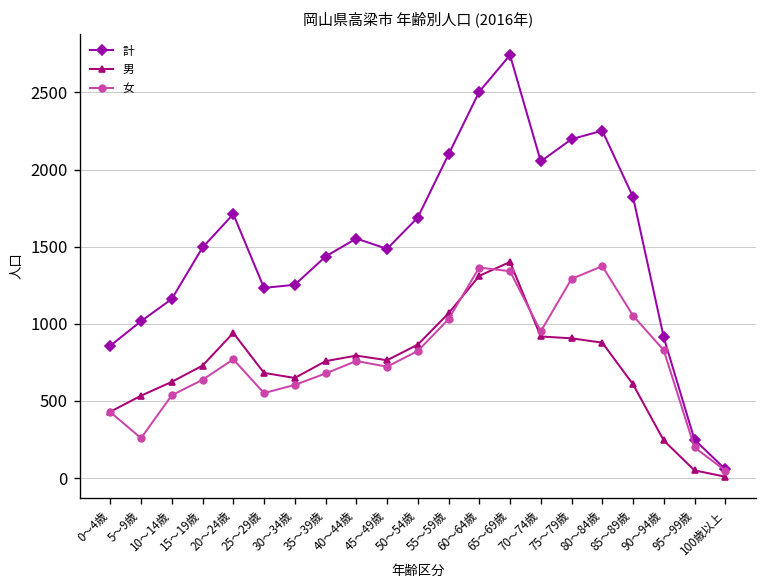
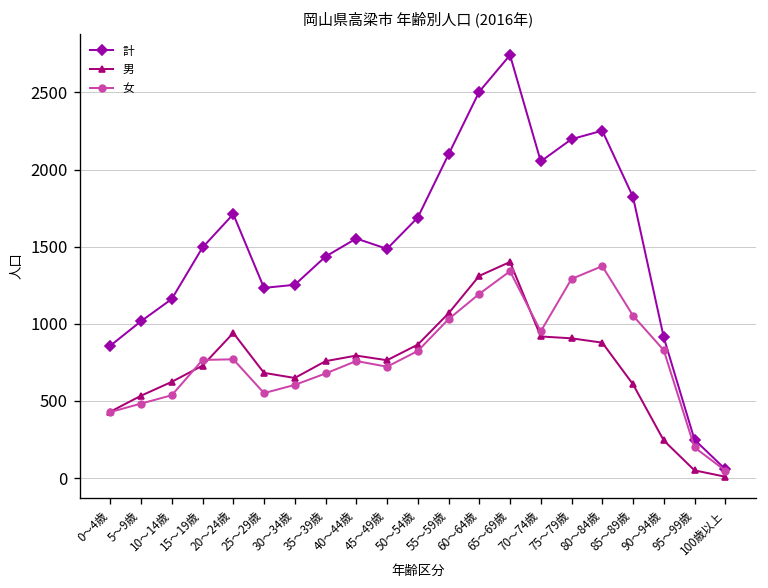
女, 5～9歳: 260 -> 480
女, 15～19歳: 640 -> 770
女, 60～64歳: 1370 -> 1190
